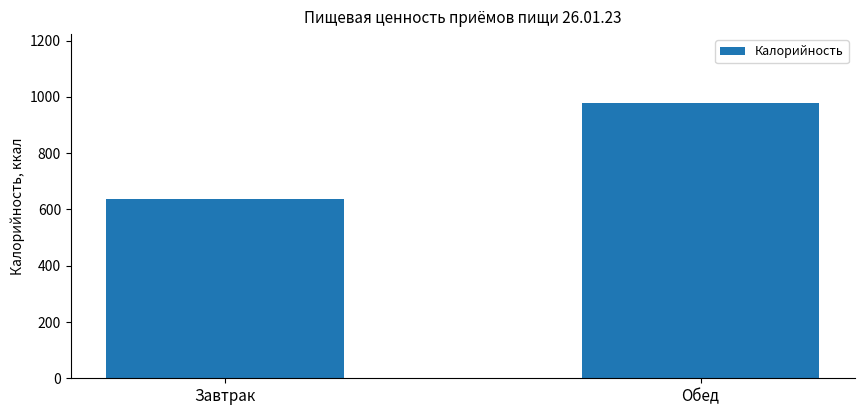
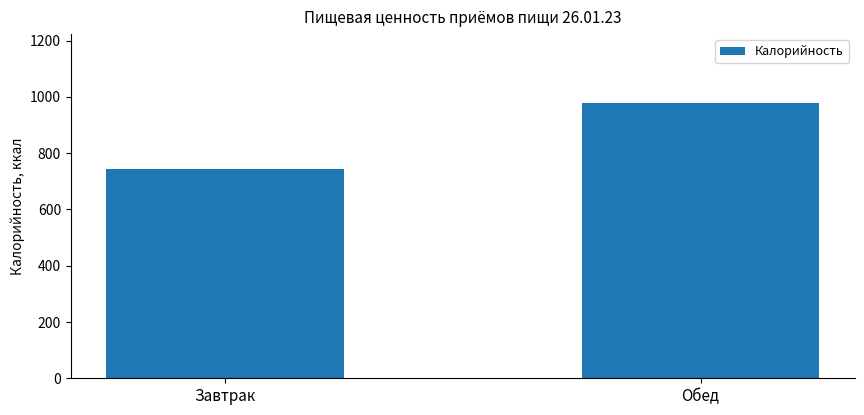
Завтрак: 640 -> 750
